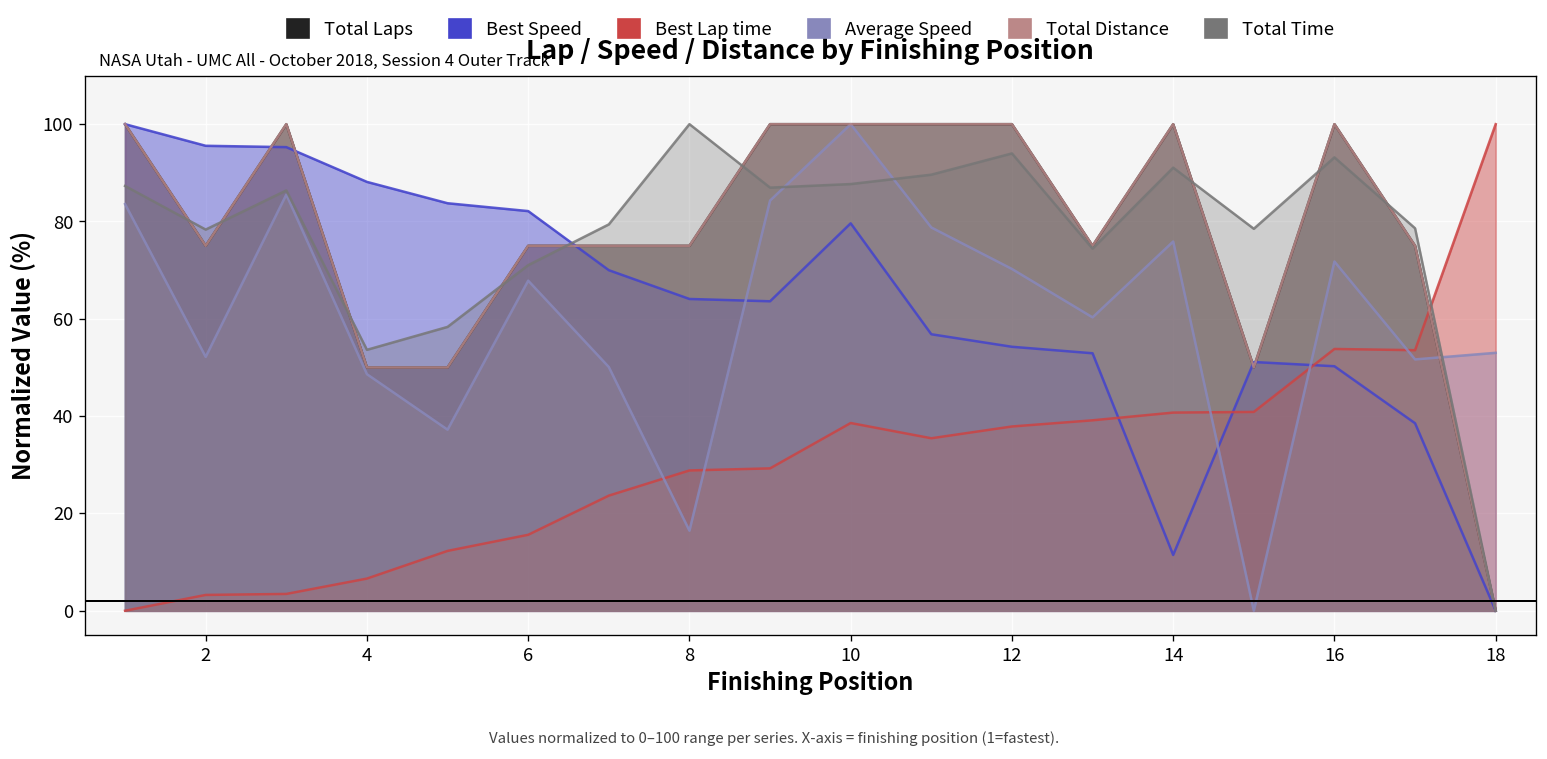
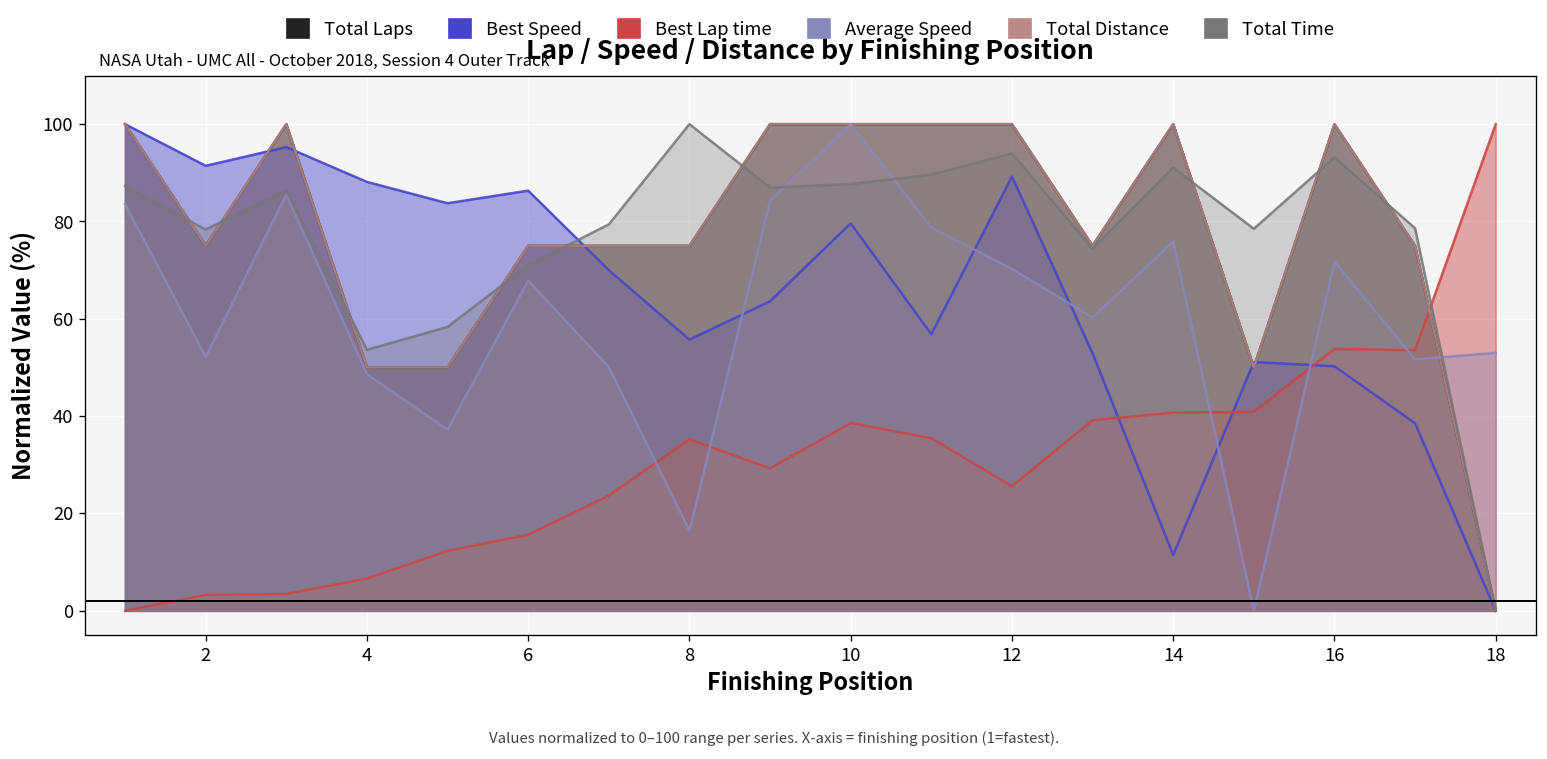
Best Speed, 2: 96 -> 91
Best Speed, 6: 82 -> 86
Best Speed, 8: 64 -> 56
Best Lap time, 8: 29 -> 35
Best Speed, 12: 54 -> 89
Best Lap time, 12: 38 -> 26
